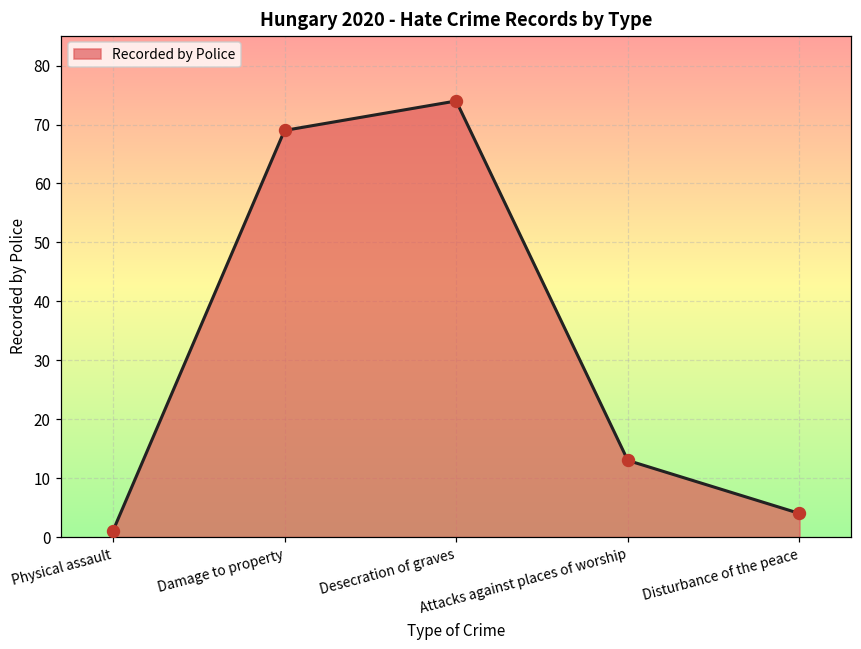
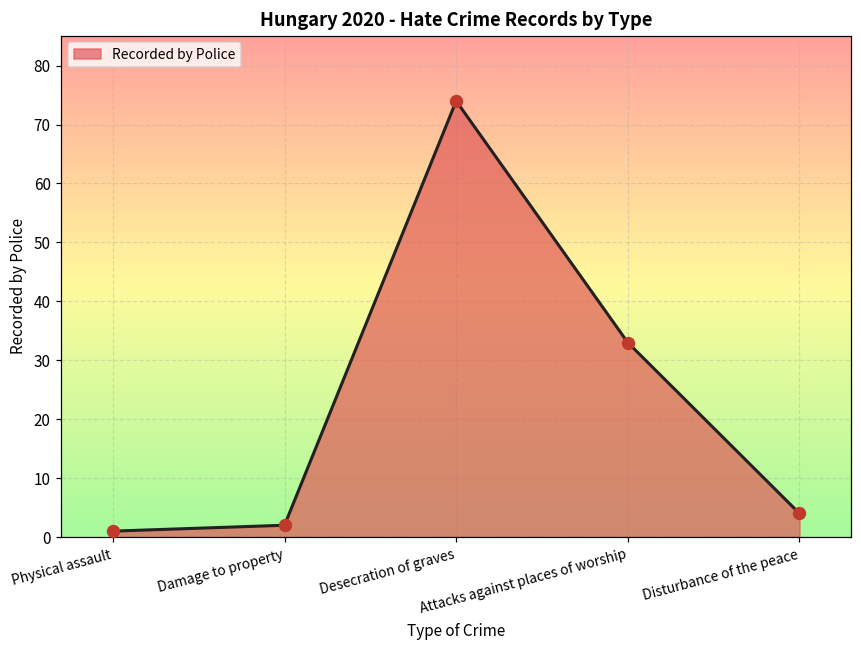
Damage to property: 69 -> 2
Attacks against places of worship: 13 -> 33
